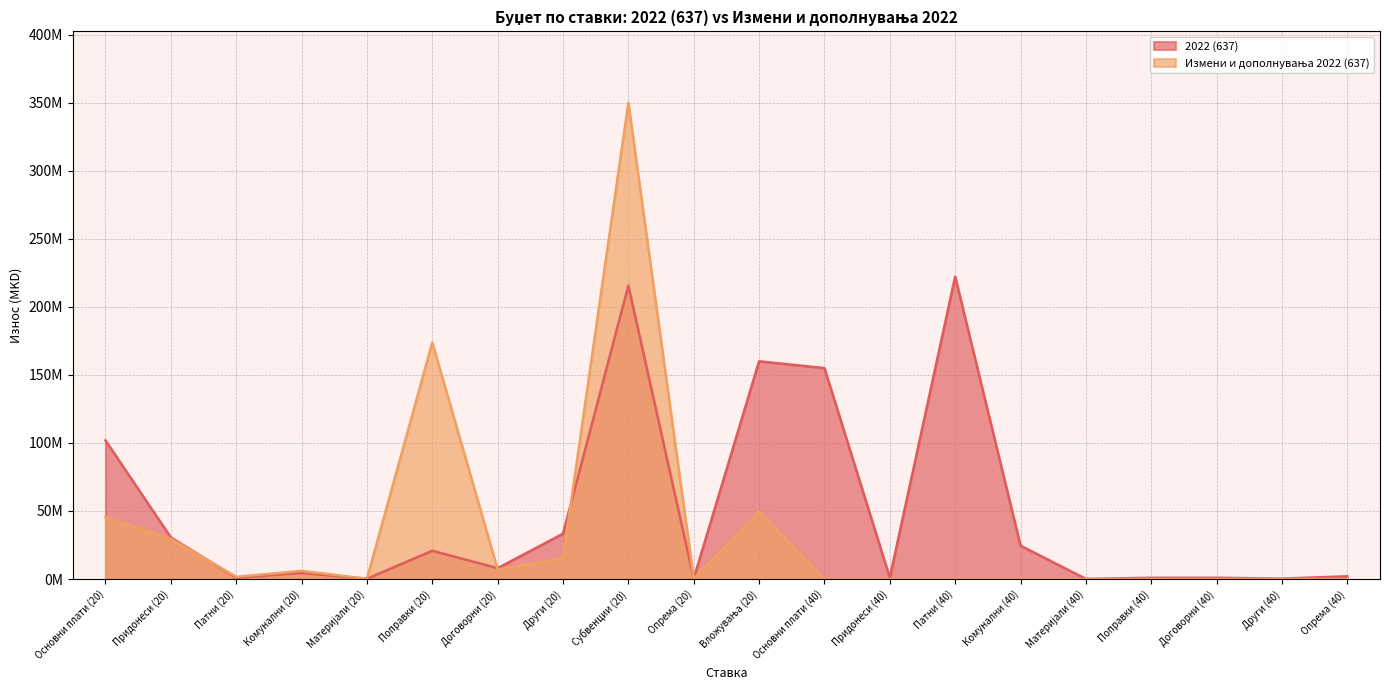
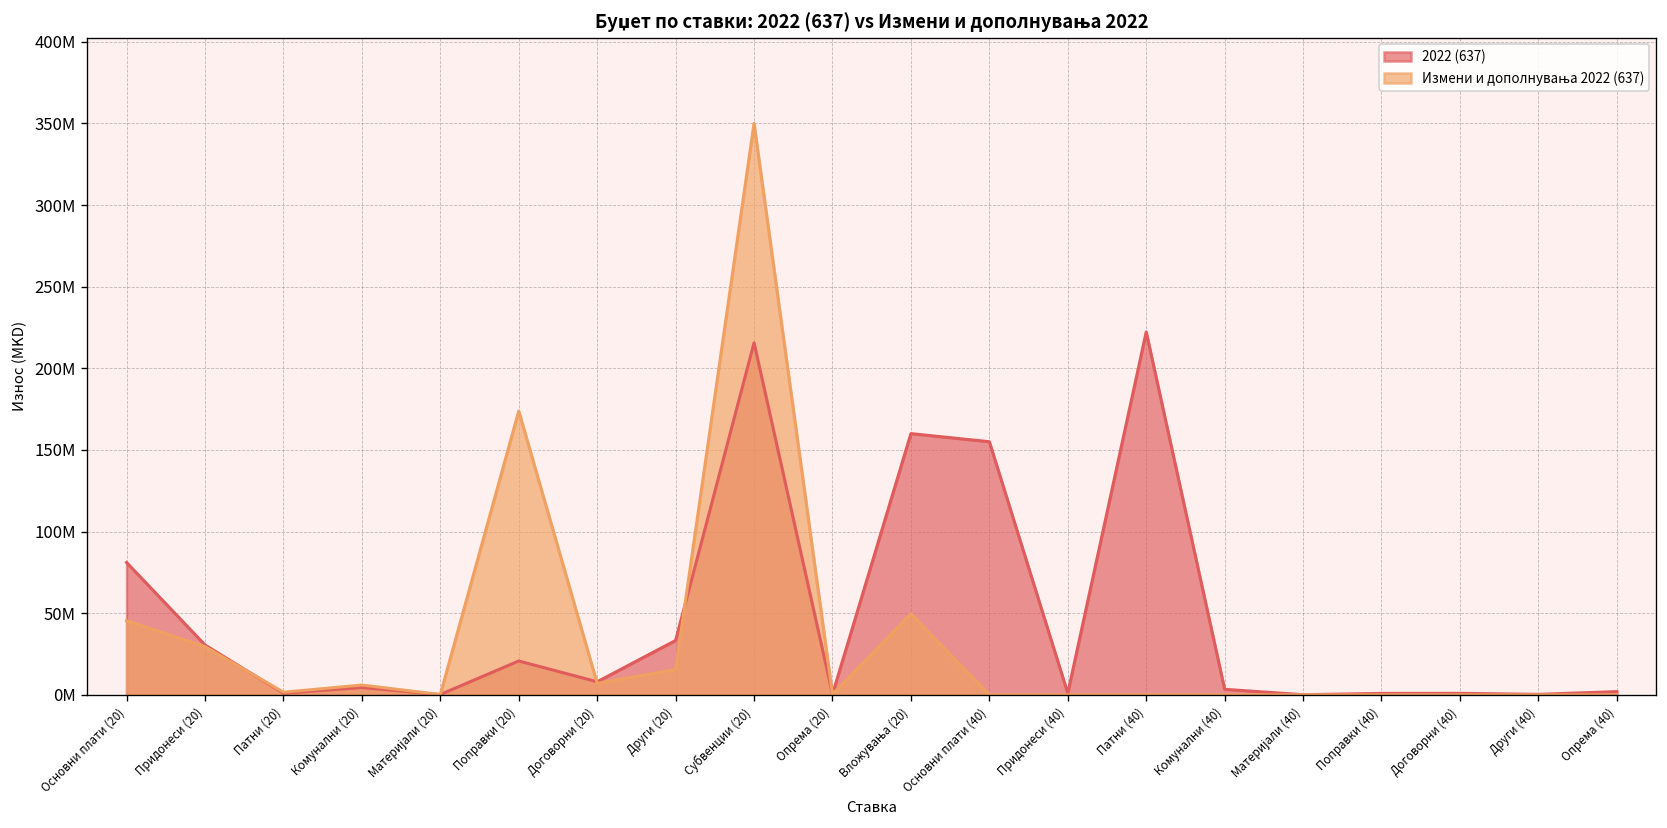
2022 (637), Основни плати (20): 102000000 -> 81000000
2022 (637), Комунални (40): 25000000 -> 3000000
